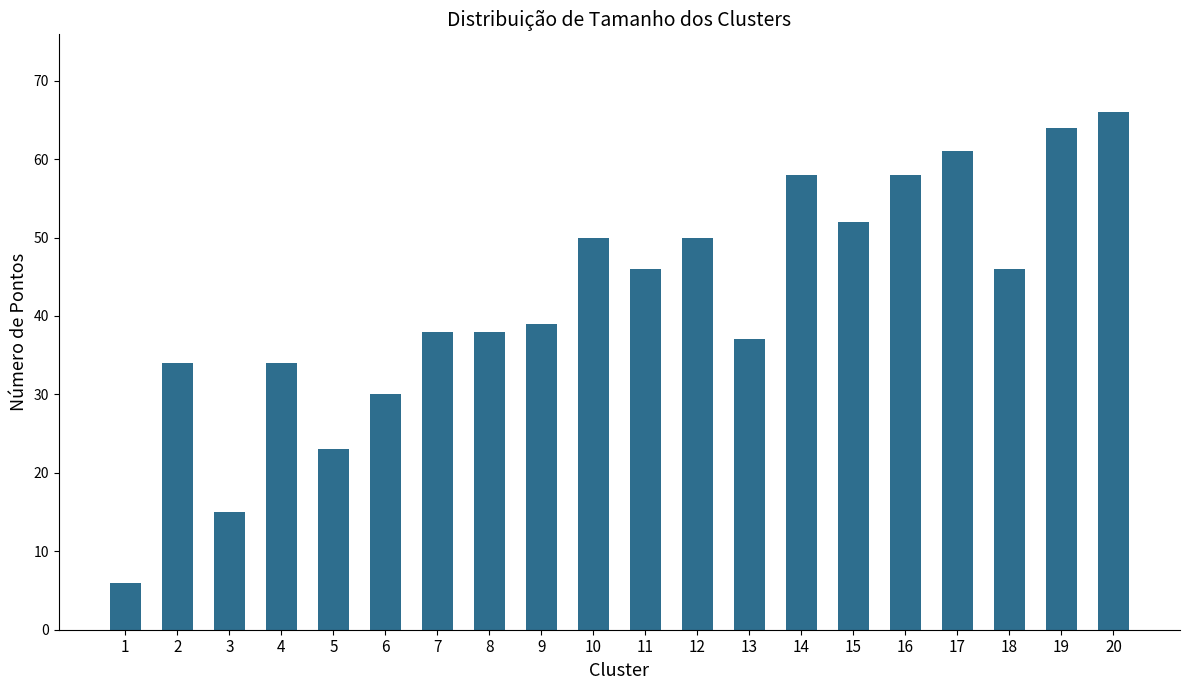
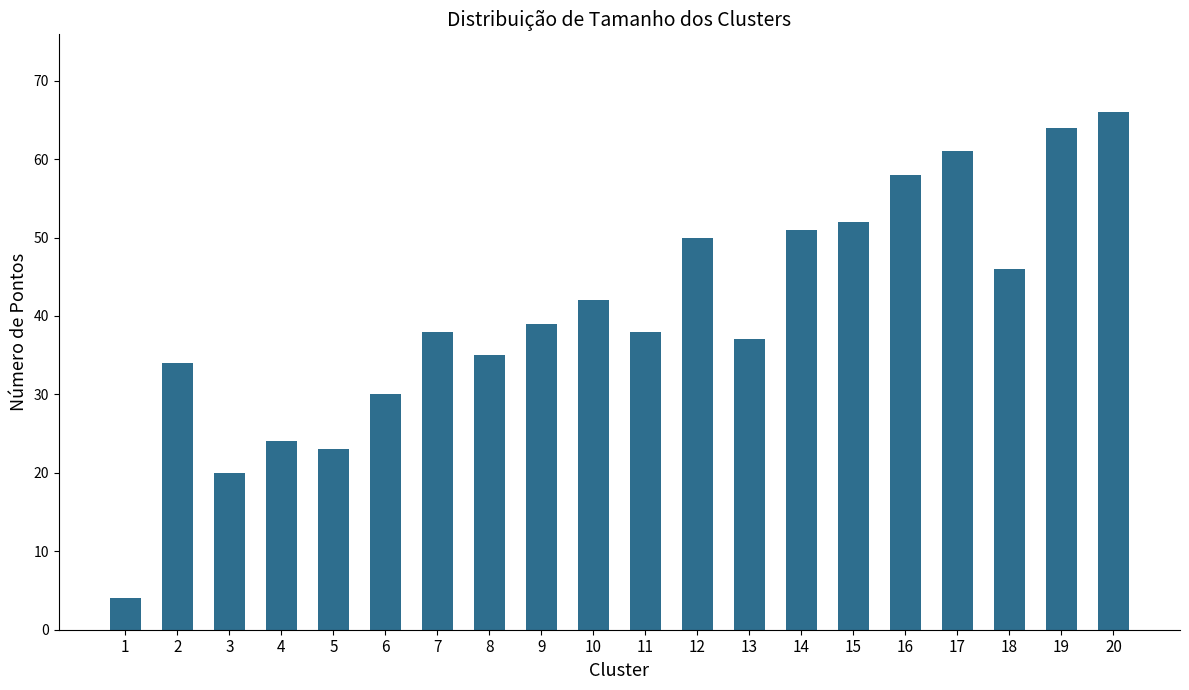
1: 6 -> 4
3: 15 -> 20
4: 34 -> 24
8: 38 -> 35
10: 50 -> 42
11: 46 -> 38
14: 58 -> 51
